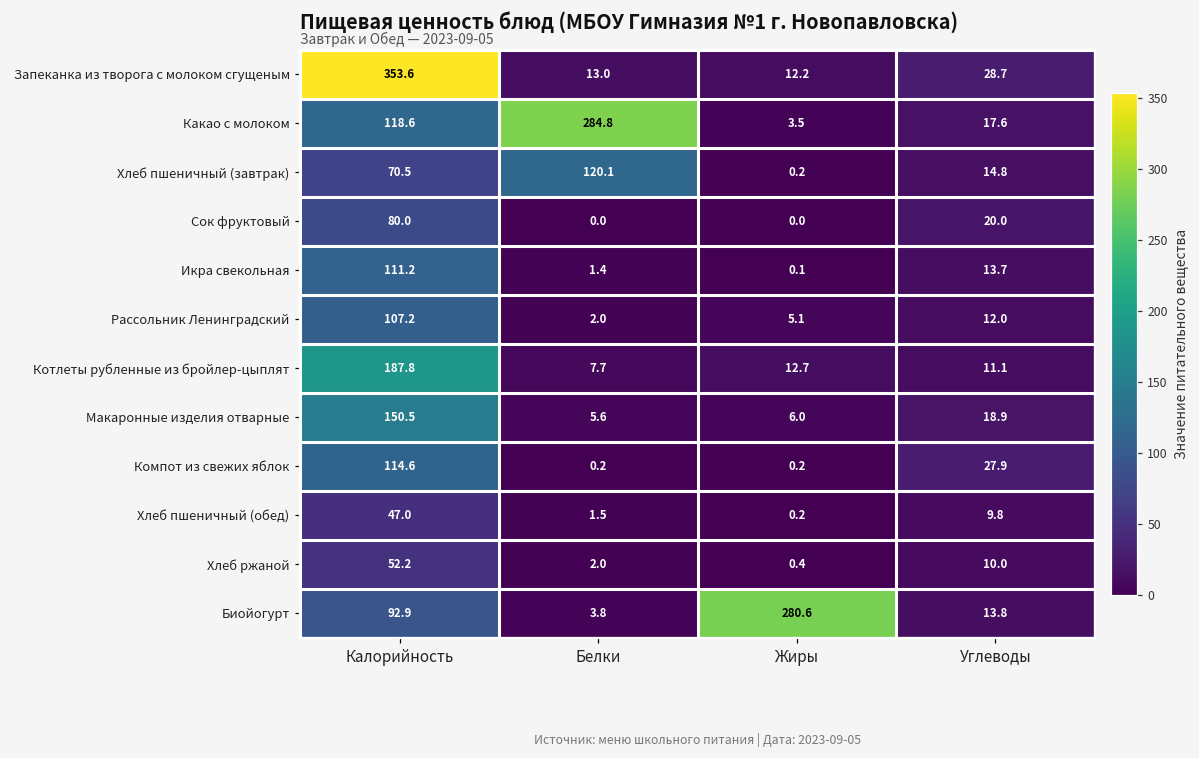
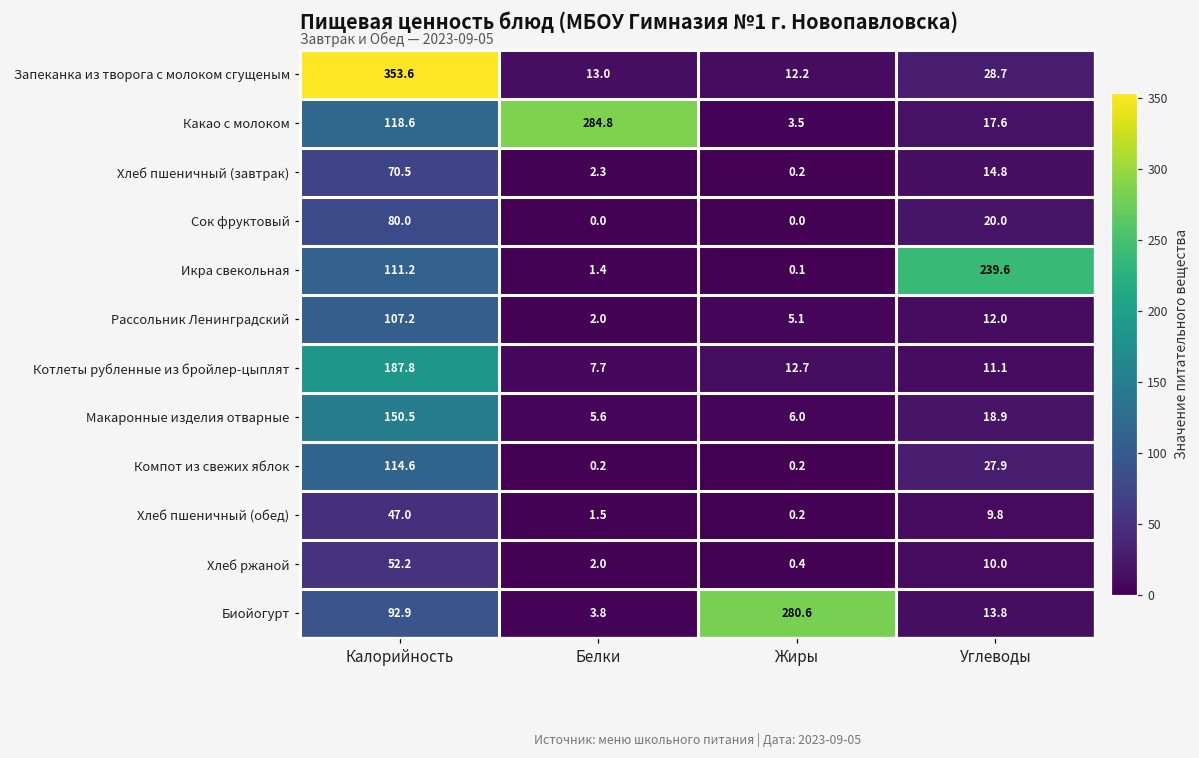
Хлеб пшеничный (завтрак), Белки: 120.1 -> 2.3
Икра свекольная, Углеводы: 13.7 -> 239.6
